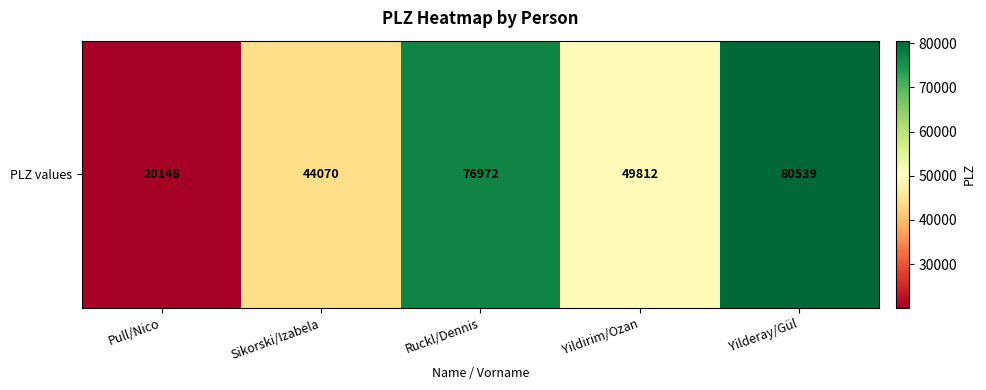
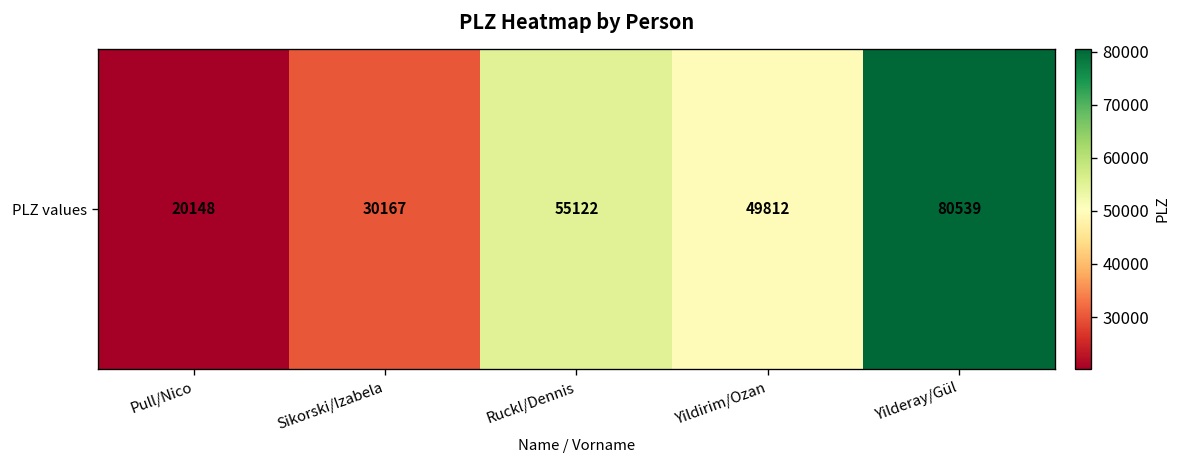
PLZ values, Sikorski/Izabela: 44070 -> 30167
PLZ values, Ruckl/Dennis: 76972 -> 55122
